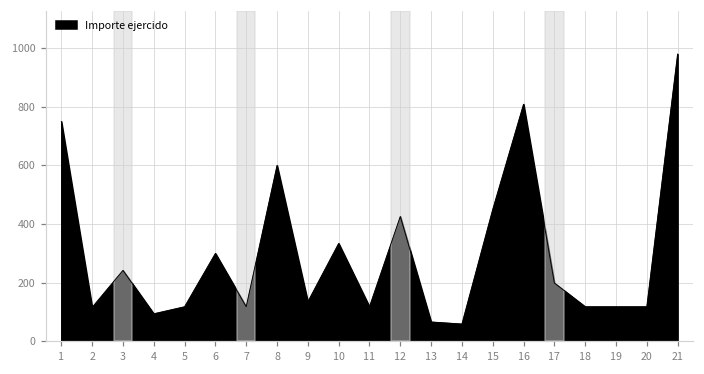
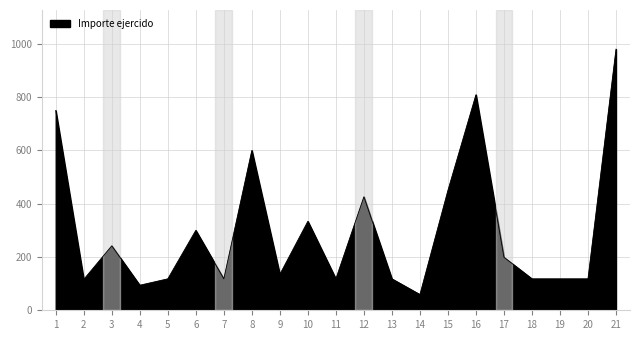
13: 70 -> 120
